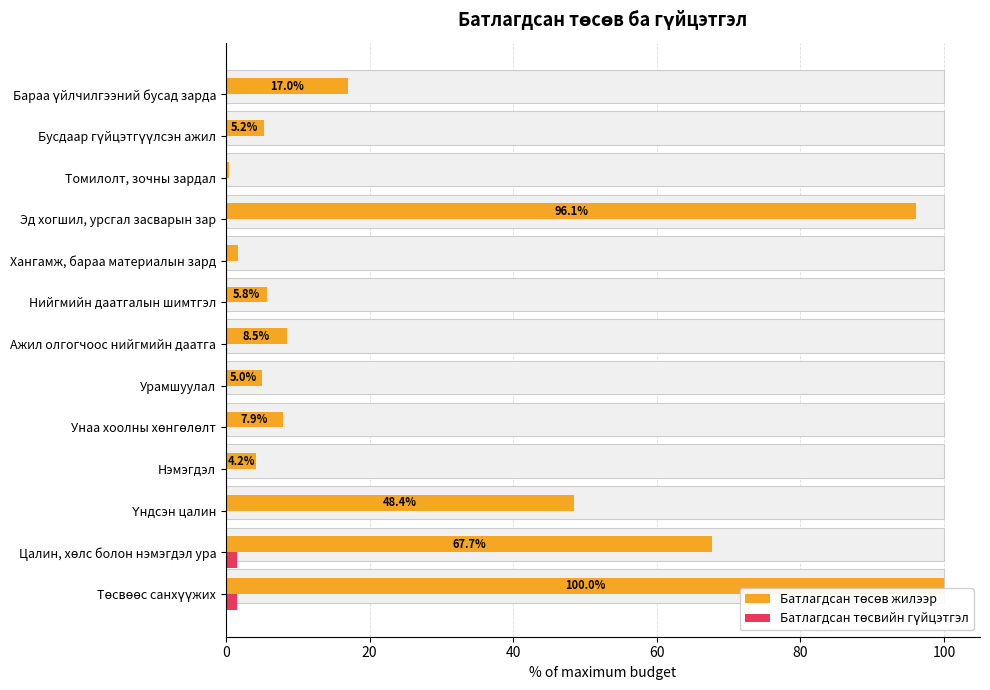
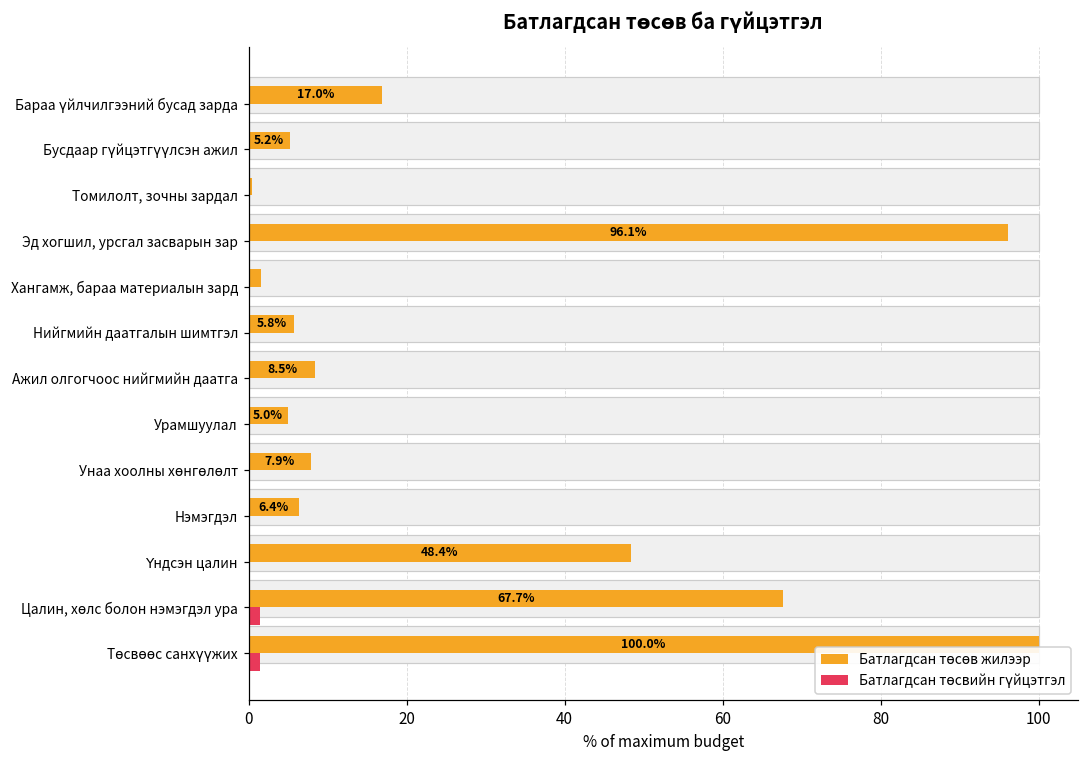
Батлагдсан төсөв жилээр, Нэмэгдэл: 4.2% -> 6.4%
